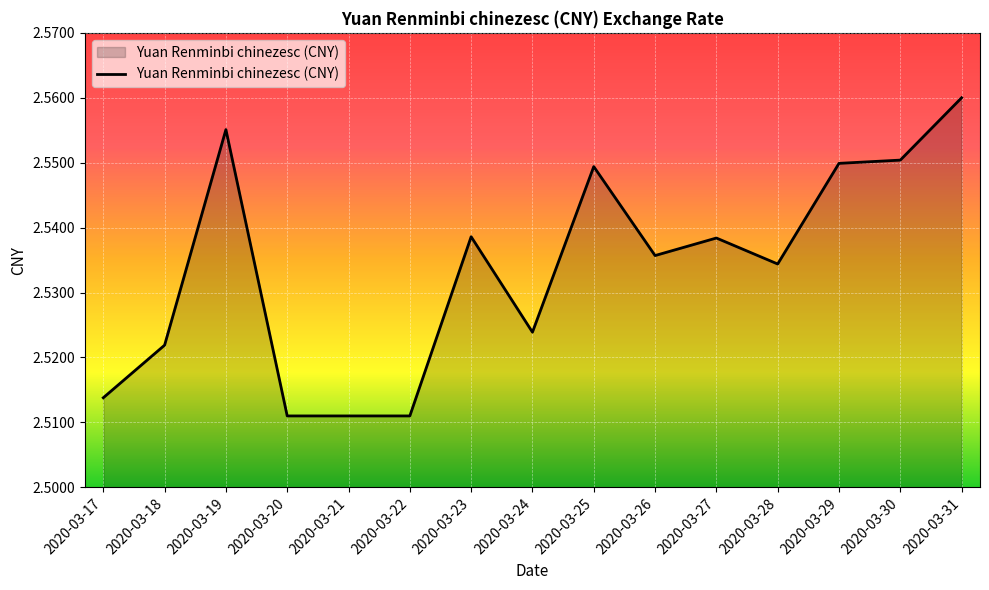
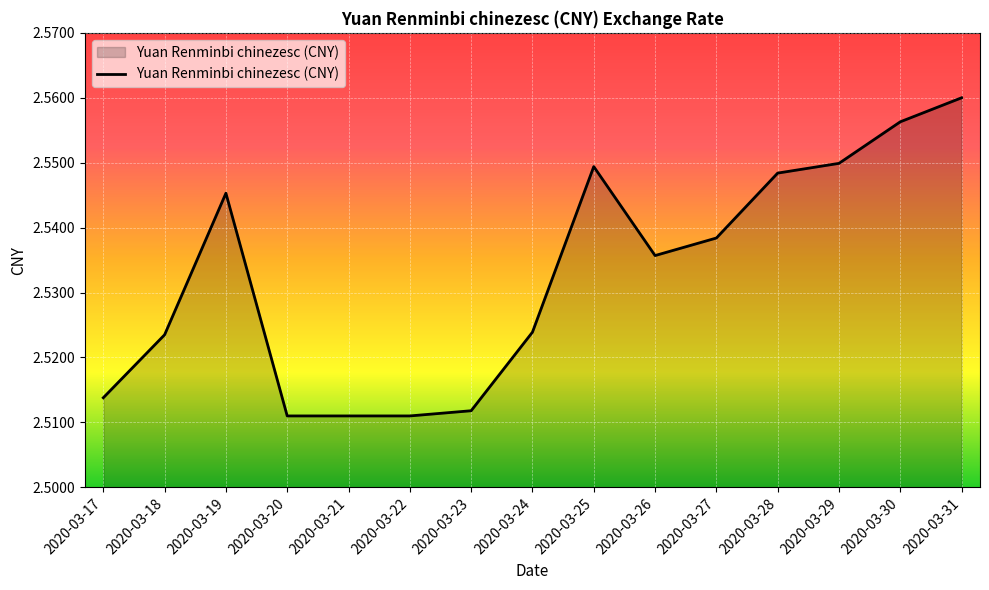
2020-03-18: 2.522 -> 2.524
2020-03-19: 2.555 -> 2.545
2020-03-23: 2.539 -> 2.512
2020-03-28: 2.534 -> 2.548
2020-03-30: 2.550 -> 2.556
